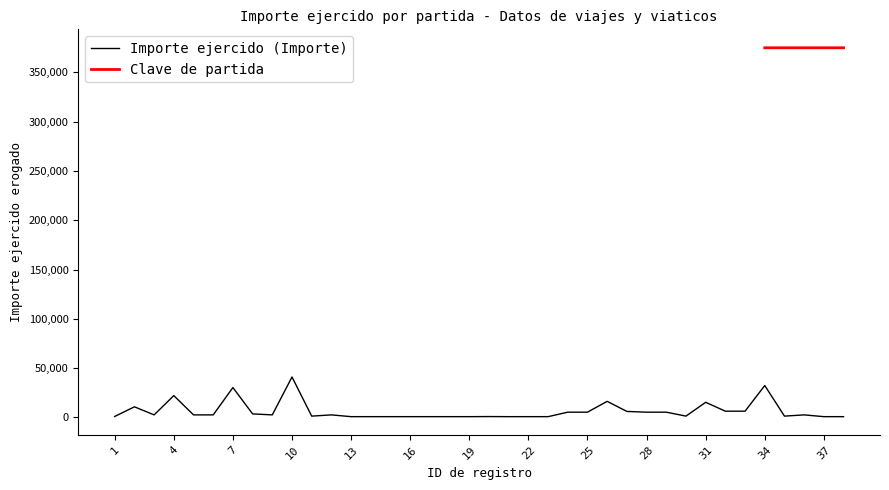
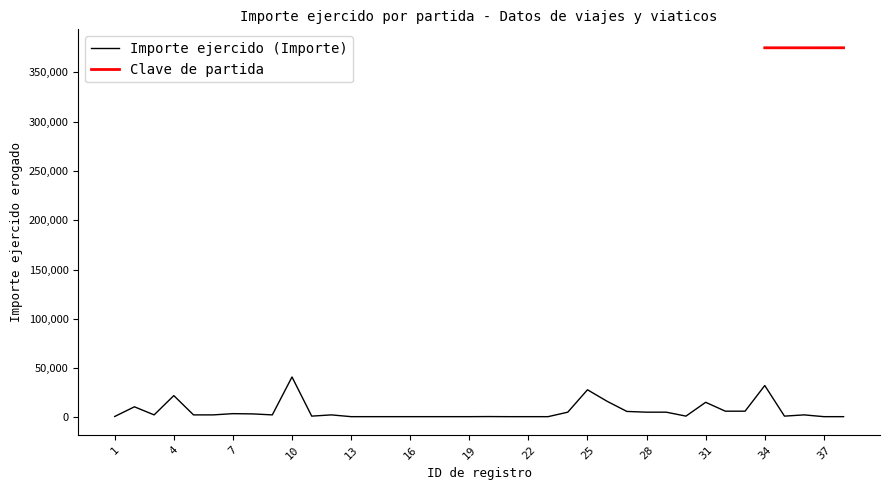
Importe ejercido (Importe), 7: 30,000 -> 0
Importe ejercido (Importe), 25: 10,000 -> 30,000
